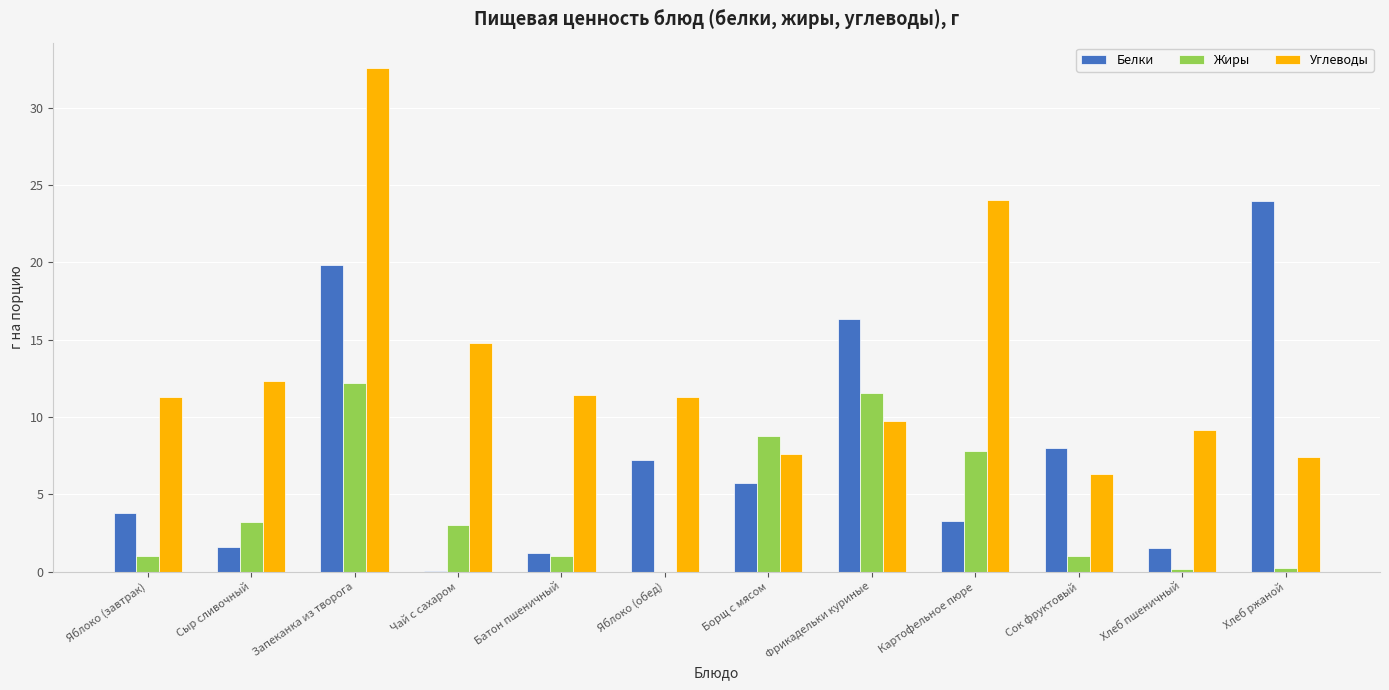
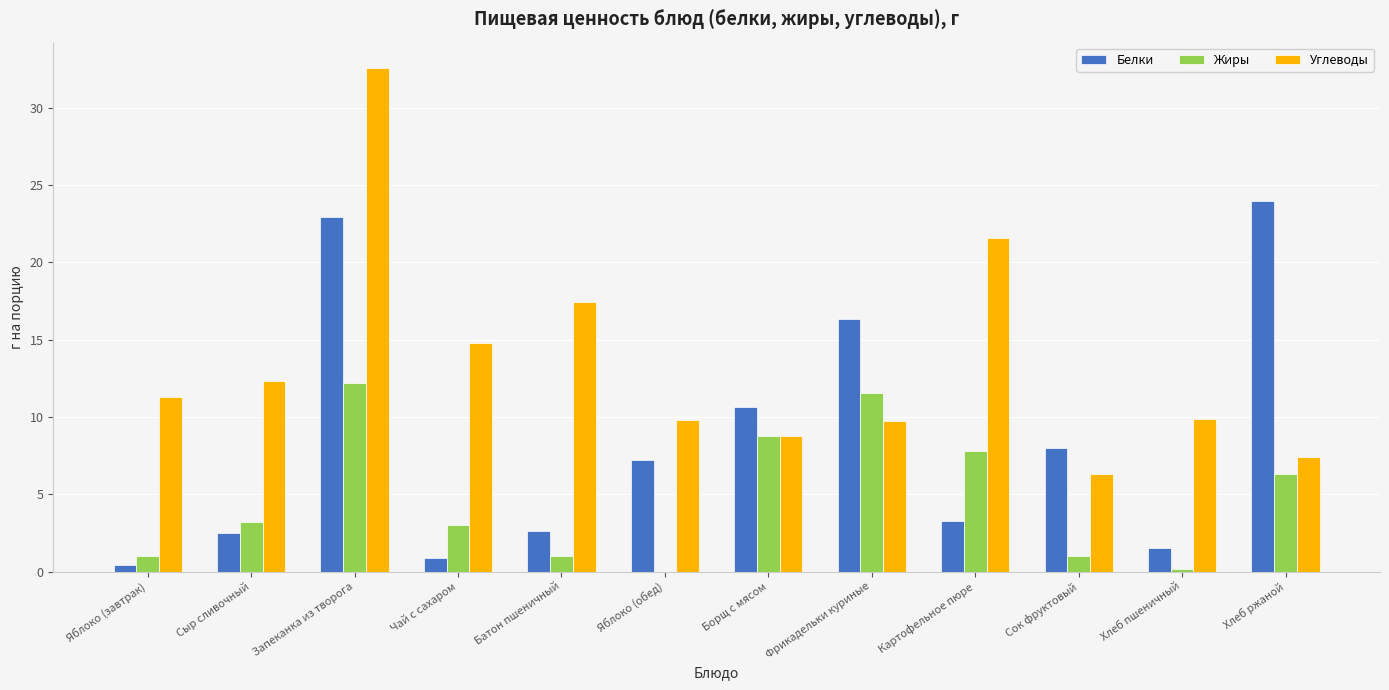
Белки, Яблоко (завтрак): 3.8 -> 0.4
Белки, Сыр сливочный: 1.6 -> 2.5
Белки, Запеканка из творога: 19.8 -> 23.0
Белки, Чай с сахаром: 0.0 -> 0.9
Белки, Батон пшеничный: 1.2 -> 2.6
Углеводы, Батон пшеничный: 11.4 -> 17.4
Углеводы, Яблоко (обед): 11.3 -> 9.8
Белки, Борщ с мясом: 5.7 -> 10.6
Углеводы, Борщ с мясом: 7.6 -> 8.7
Углеводы, Картофельное пюре: 24.1 -> 21.6
Углеводы, Хлеб пшеничный: 9.2 -> 9.8
Жиры, Хлеб ржаной: 0.2 -> 6.3
